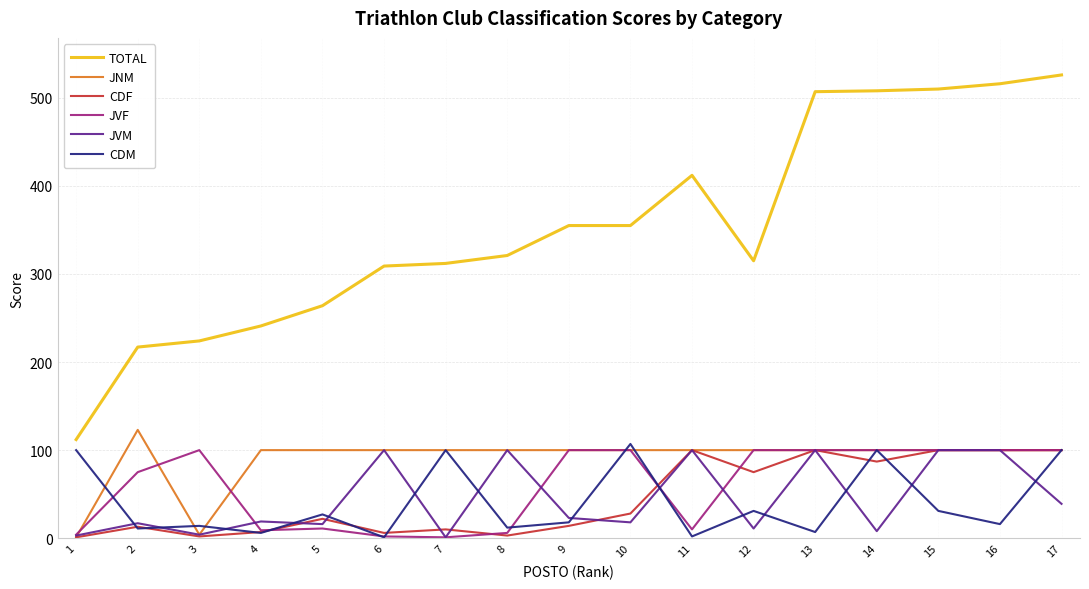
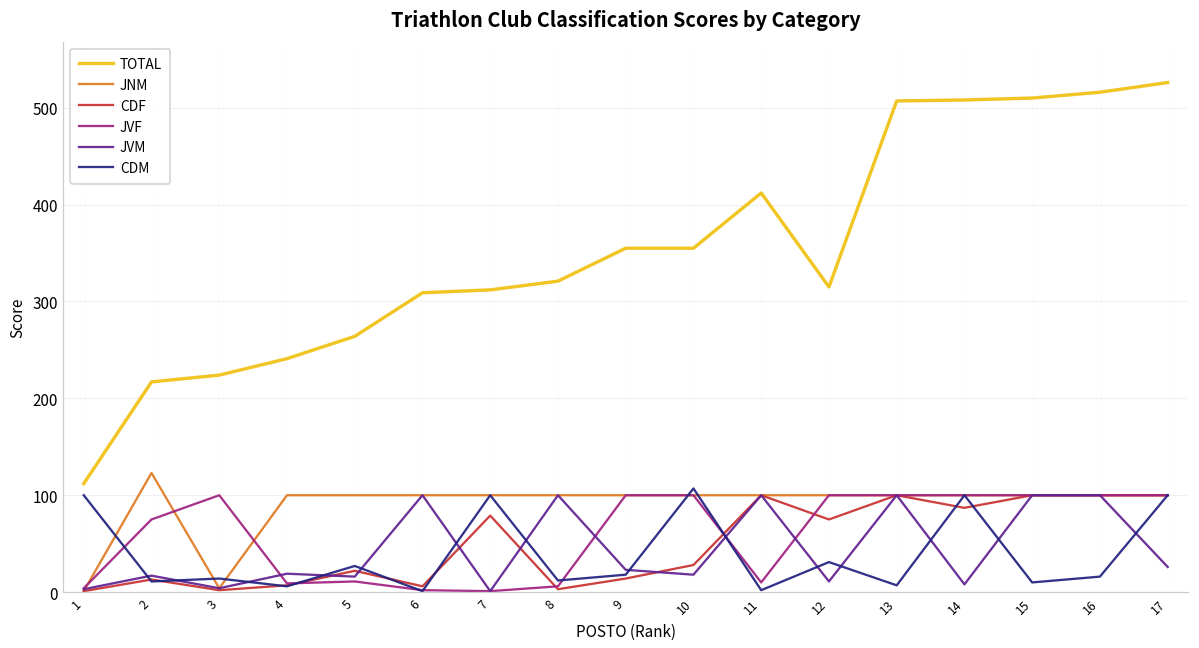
CDF, 7: 10 -> 80
CDM, 15: 30 -> 10
JVM, 17: 40 -> 30
